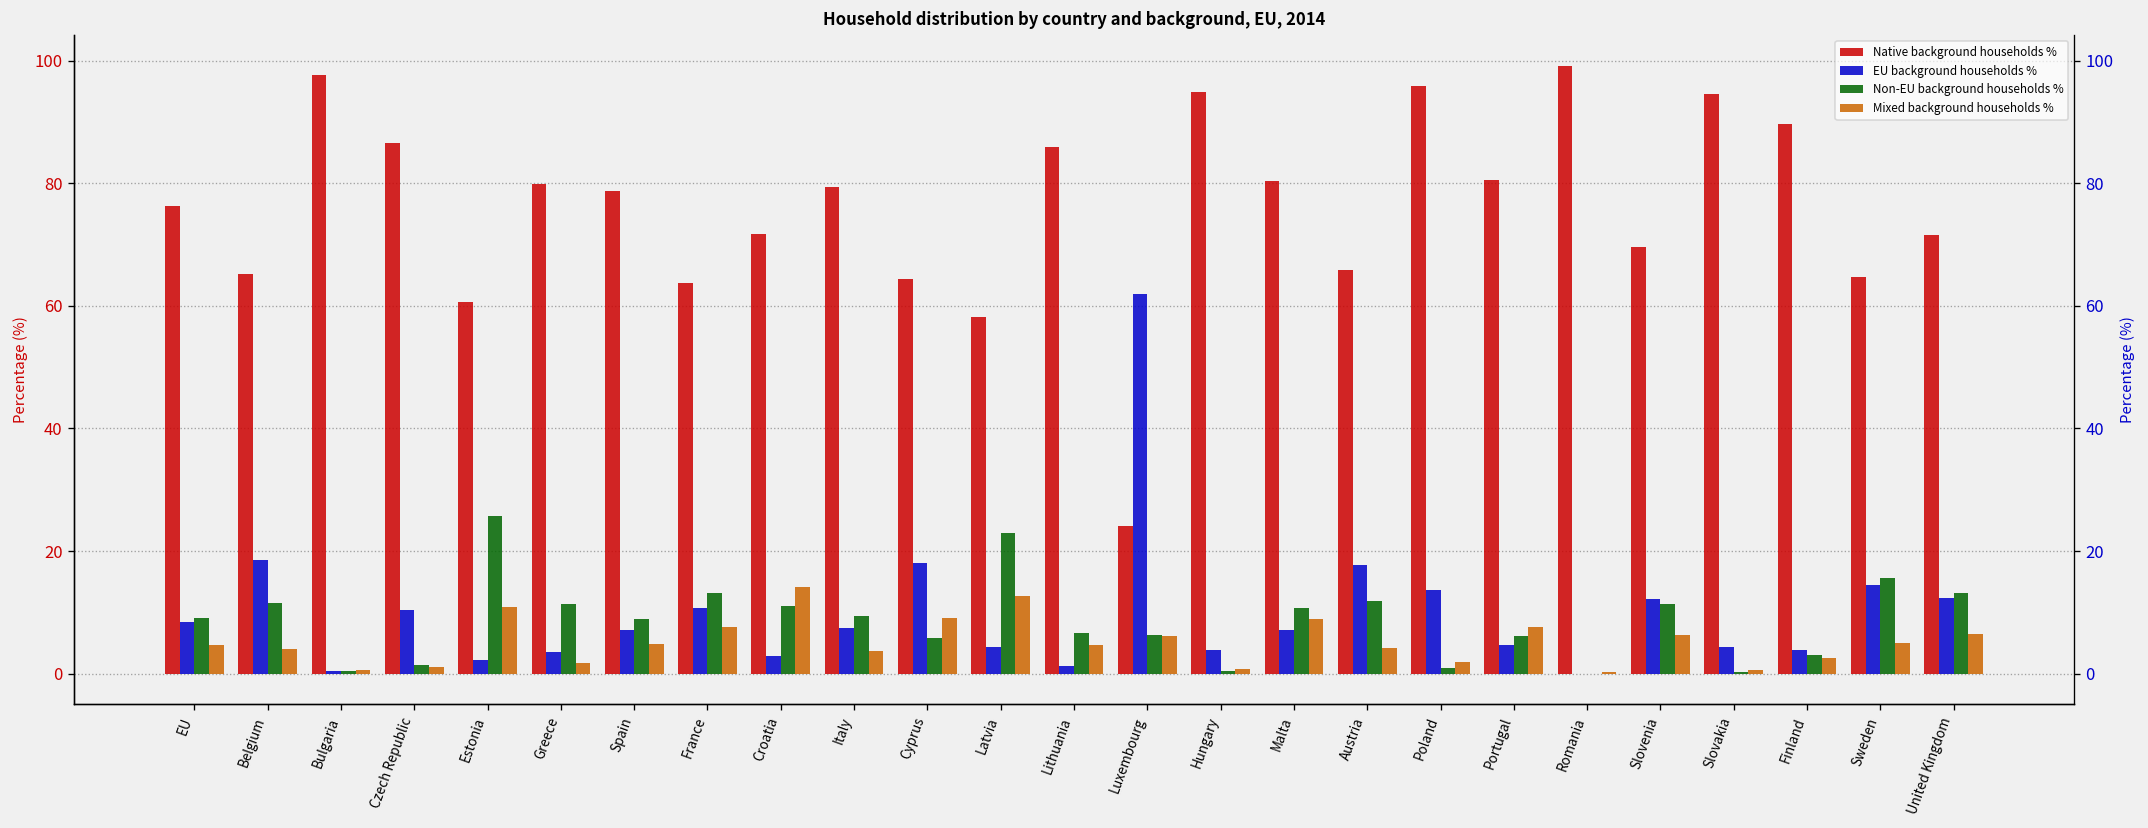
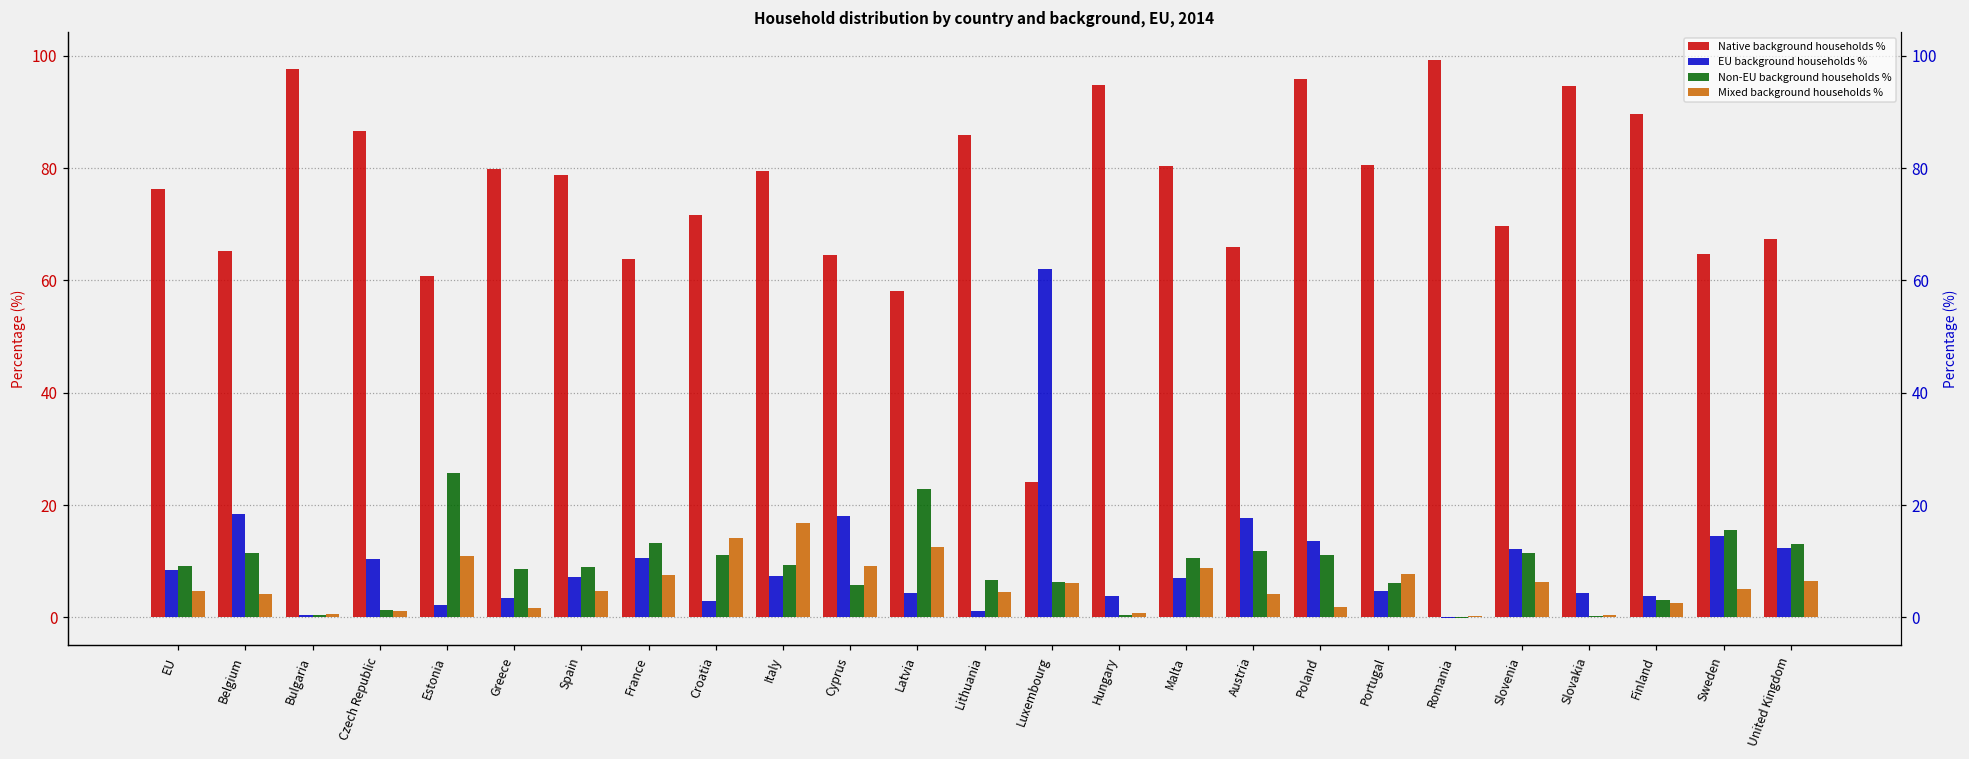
Non-EU background households %, Greece: 11 -> 9
Mixed background households %, Italy: 4 -> 17
Non-EU background households %, Poland: 1 -> 11
Native background households %, United Kingdom: 72 -> 67
